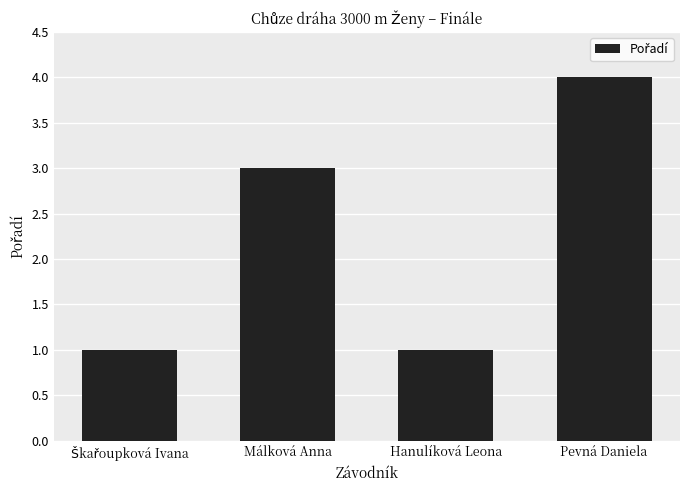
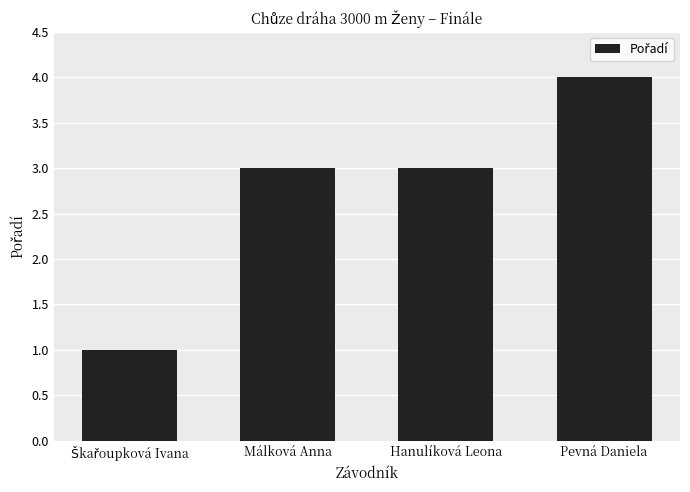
Hanulíková Leona: 1 -> 3
